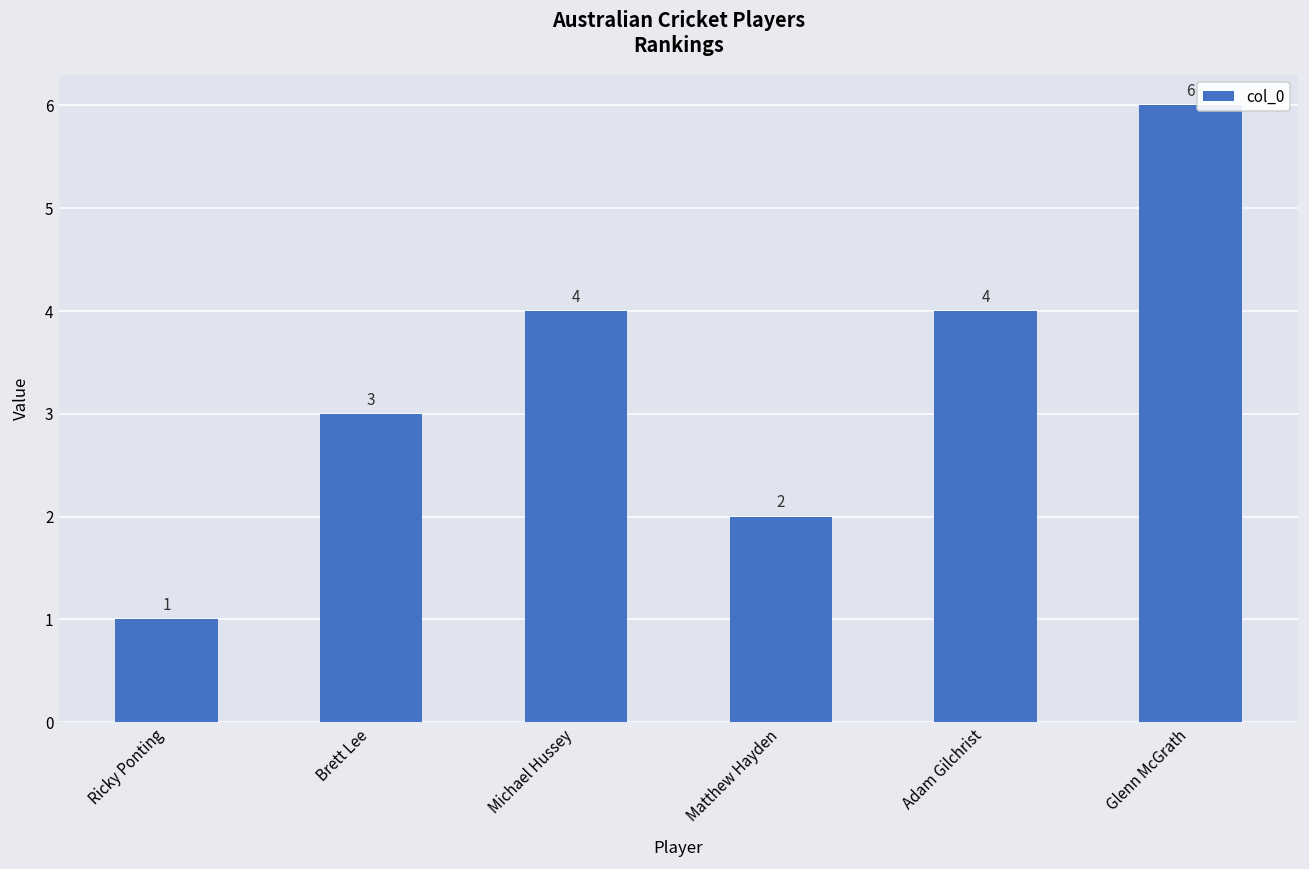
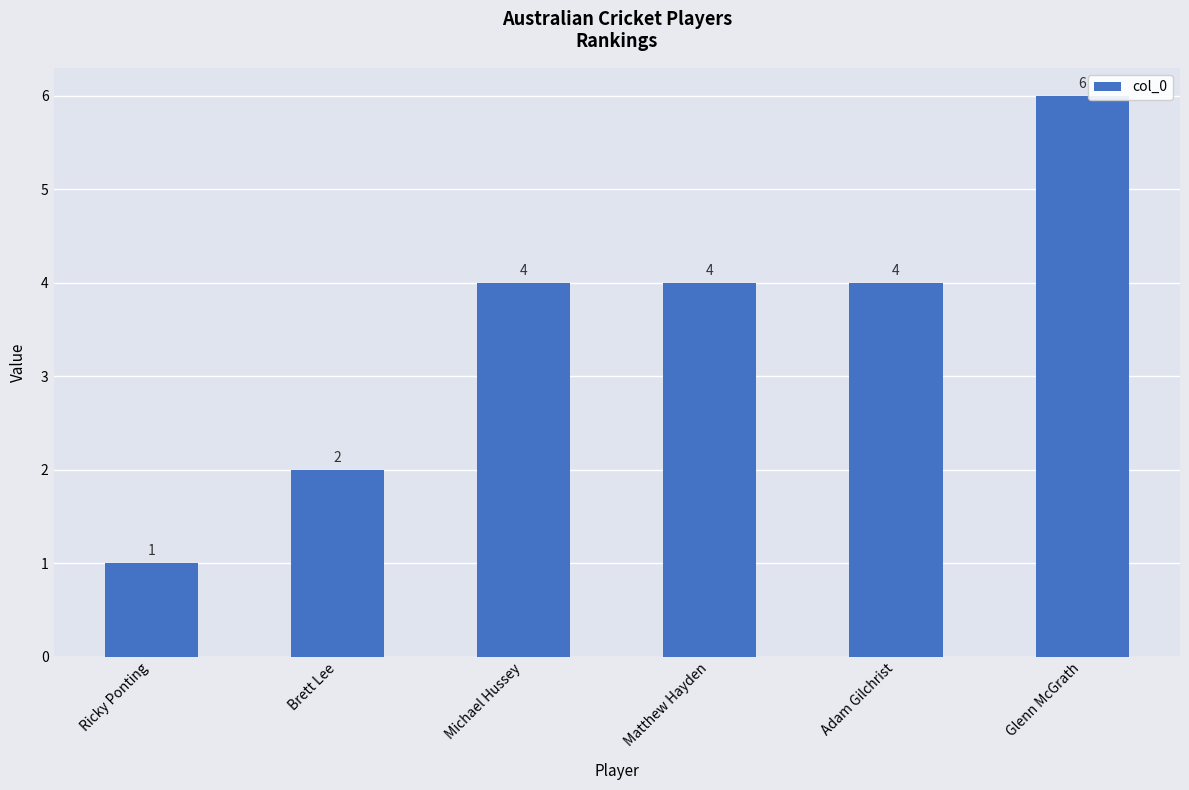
Brett Lee: 3 -> 2
Matthew Hayden: 2 -> 4
